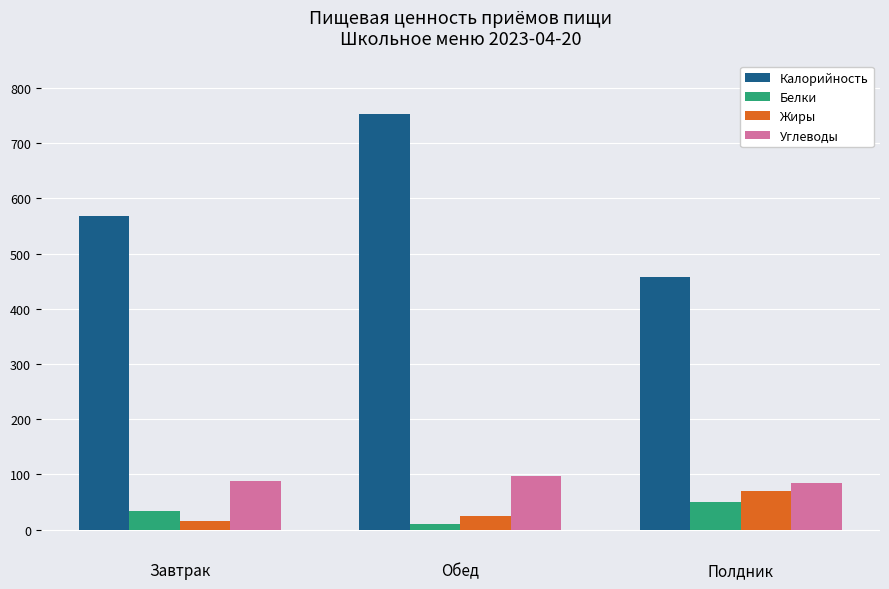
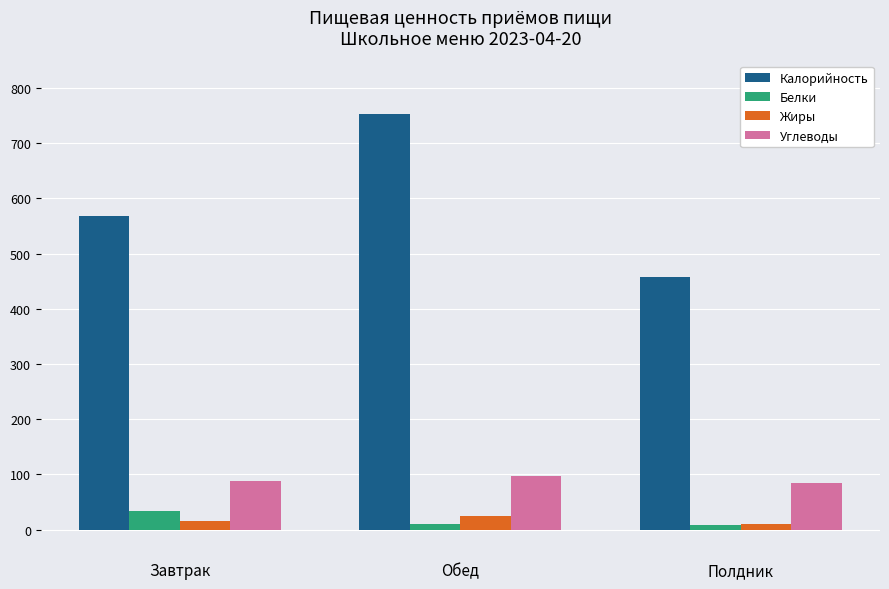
Белки, Полдник: 50 -> 10
Жиры, Полдник: 70 -> 10
